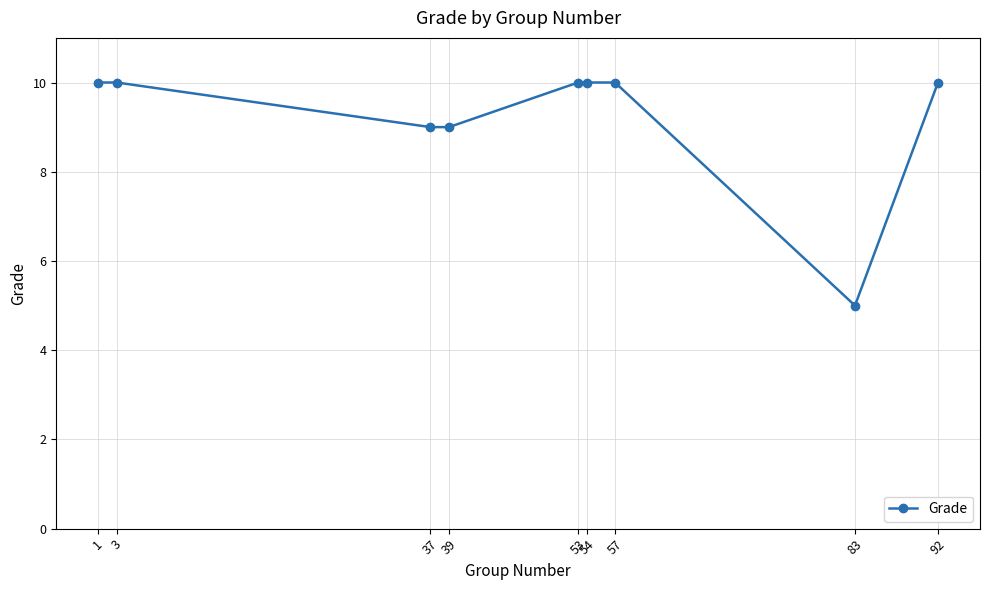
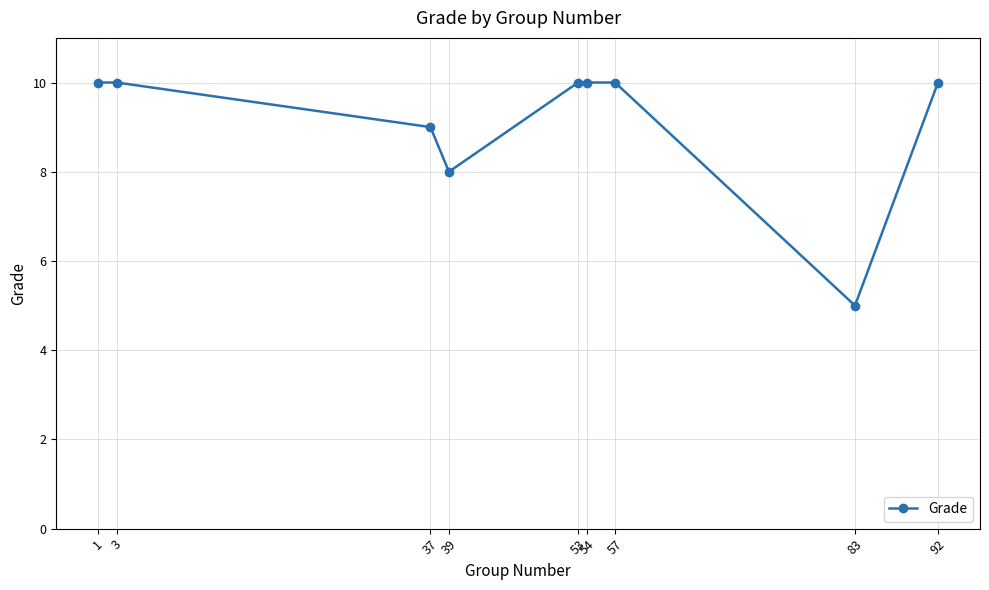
39: 9 -> 8
